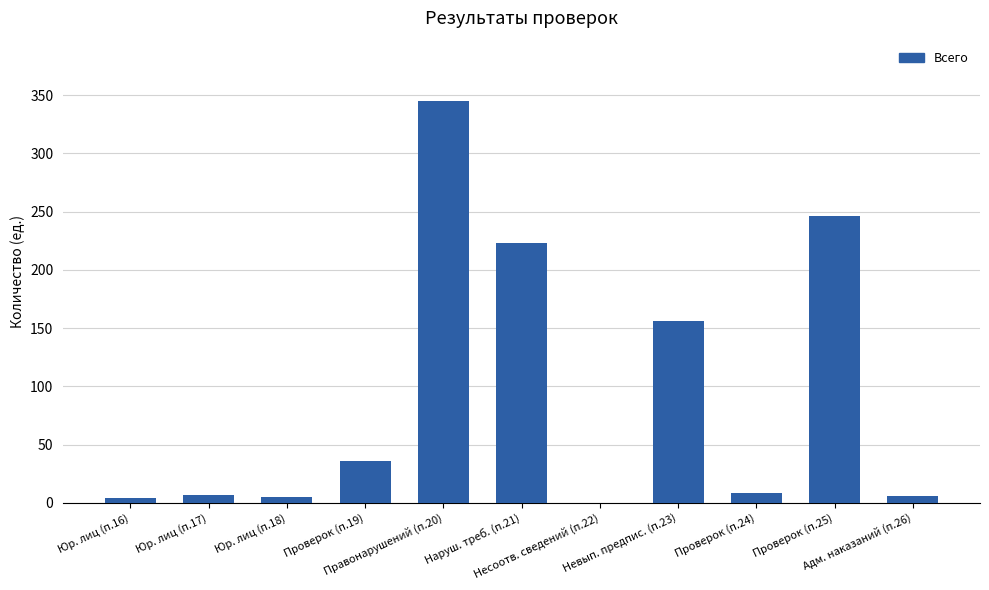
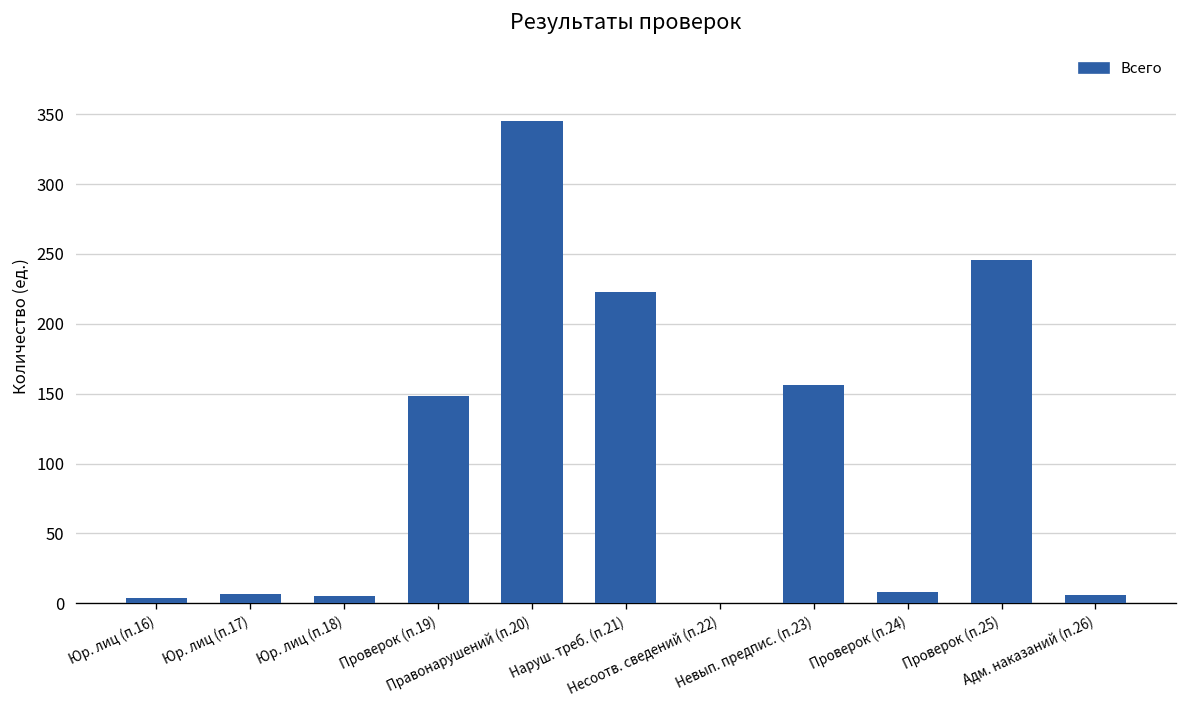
Проверок (п.19): 36 -> 148
